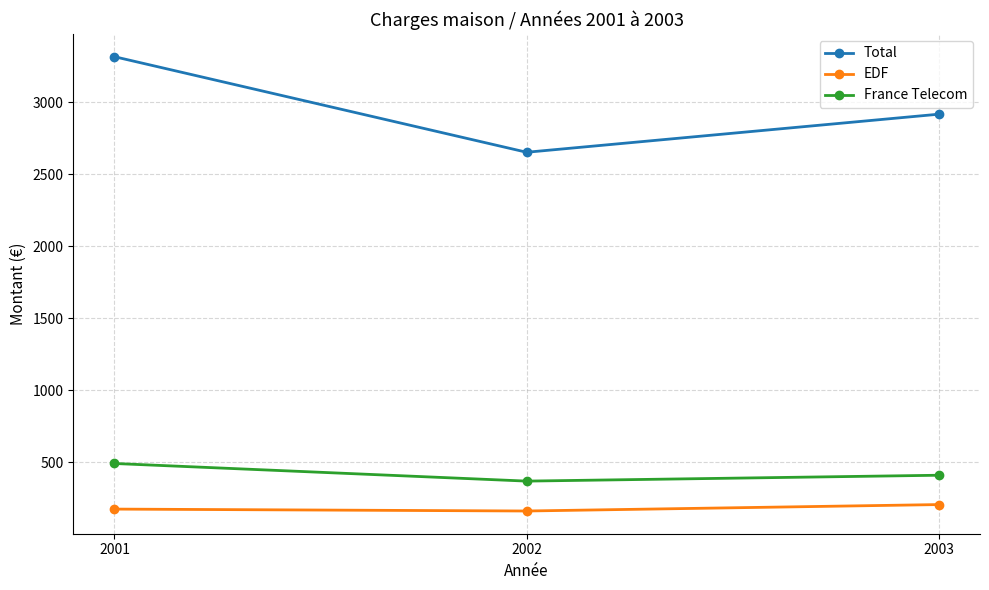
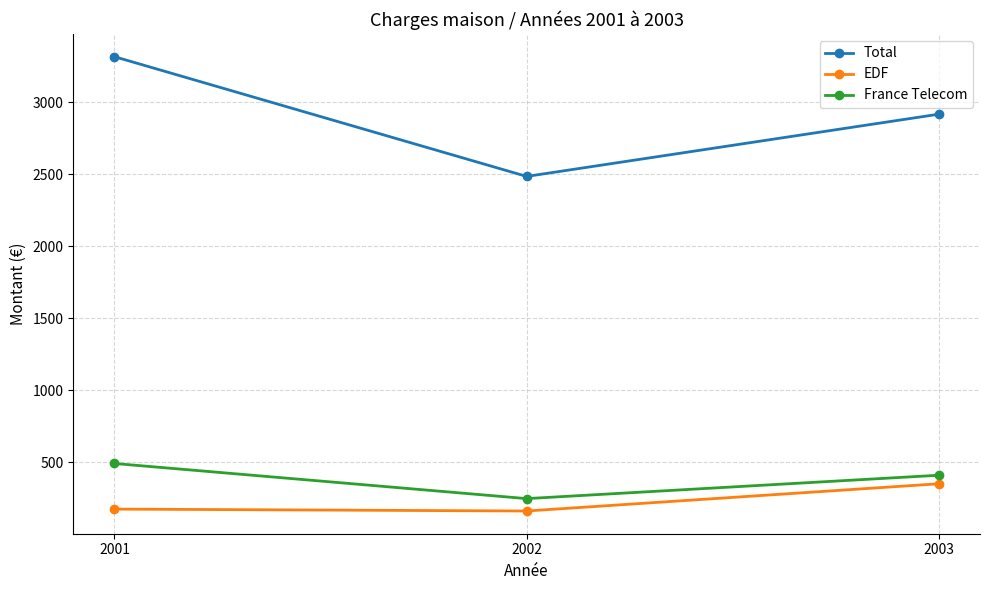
Total, 2002: 2650 -> 2480
France Telecom, 2002: 370 -> 250
EDF, 2003: 210 -> 350
